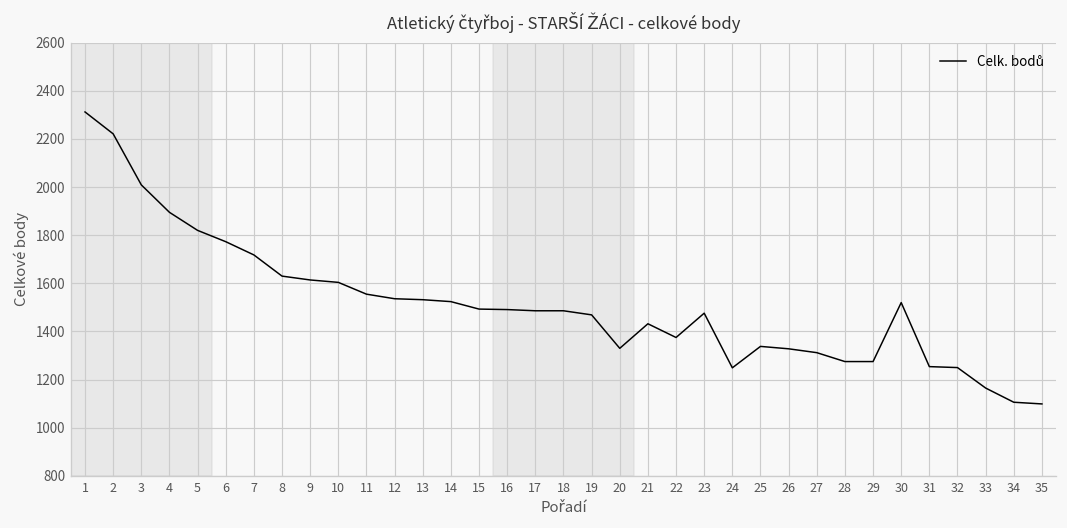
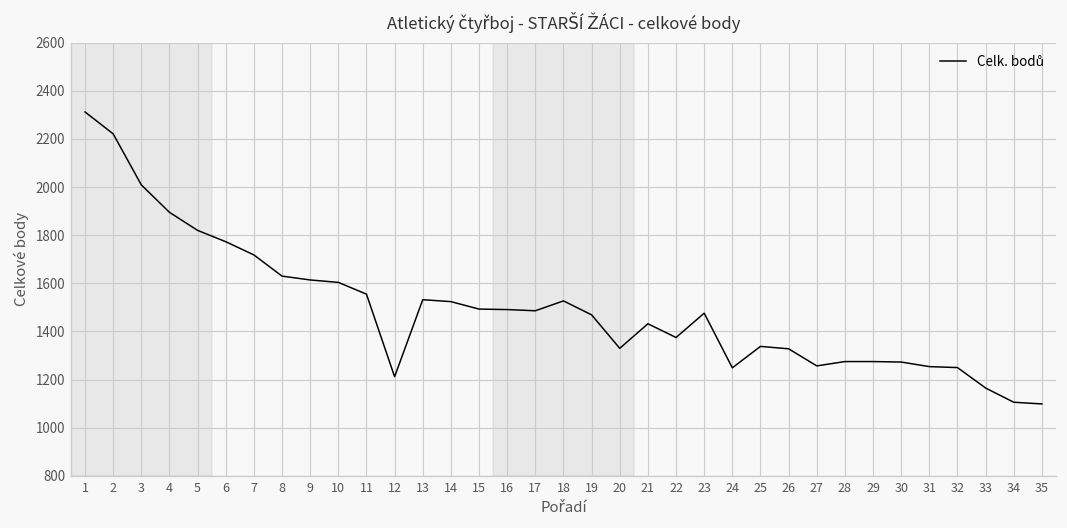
12: 1540 -> 1210
18: 1490 -> 1530
27: 1310 -> 1260
30: 1520 -> 1270
